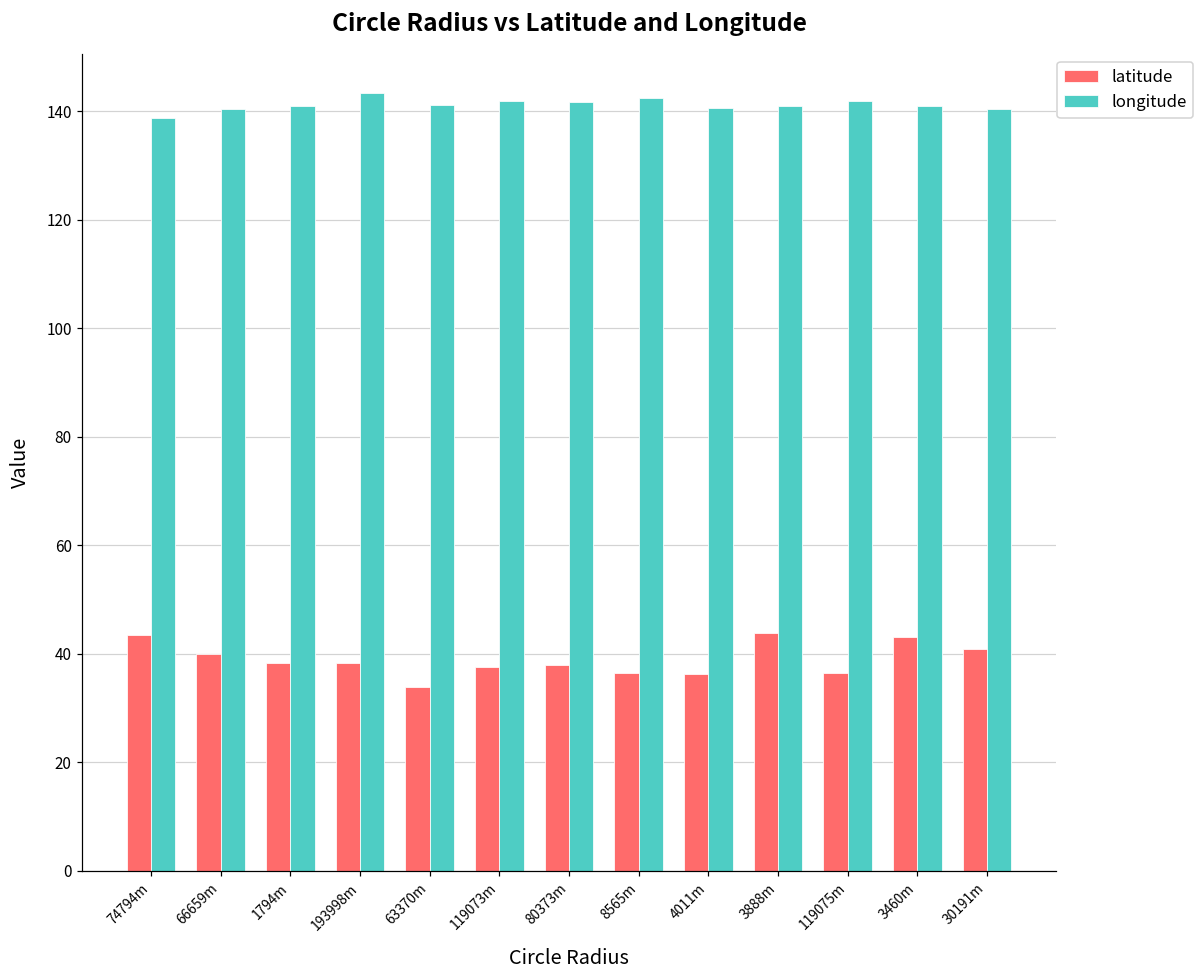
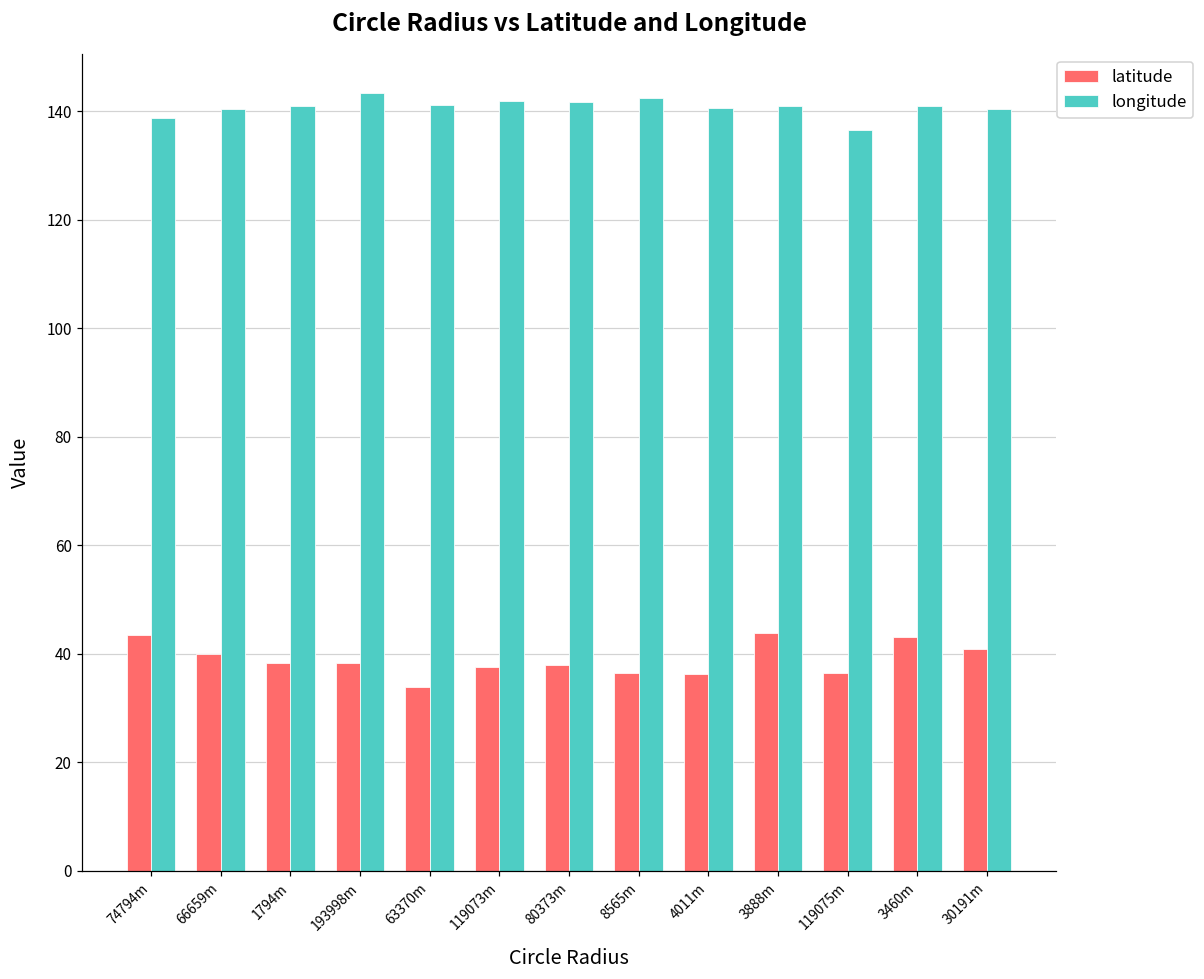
longitude, 119075m: 142 -> 137
